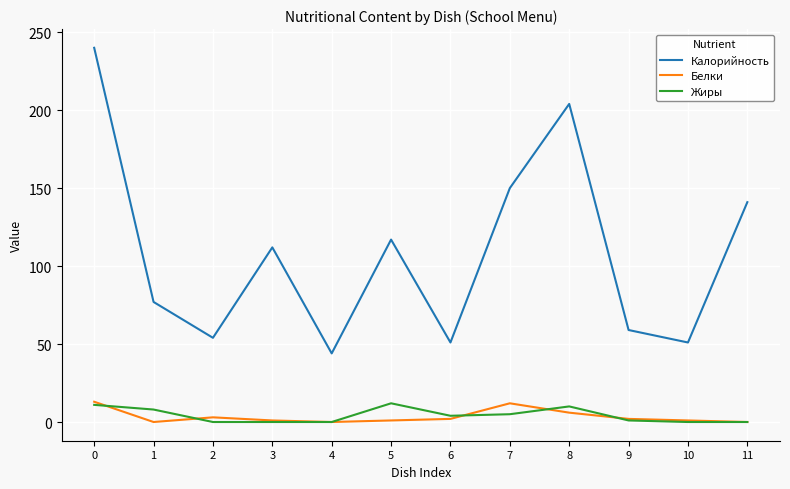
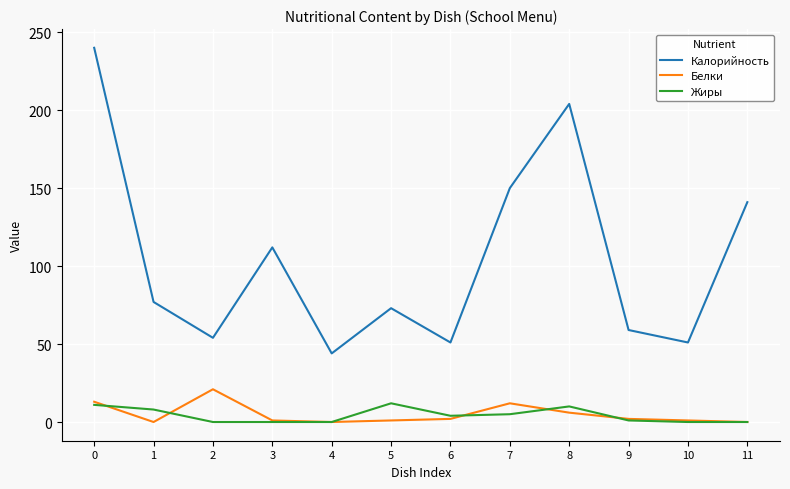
Белки, 2: 3 -> 21
Калорийность, 5: 117 -> 73
